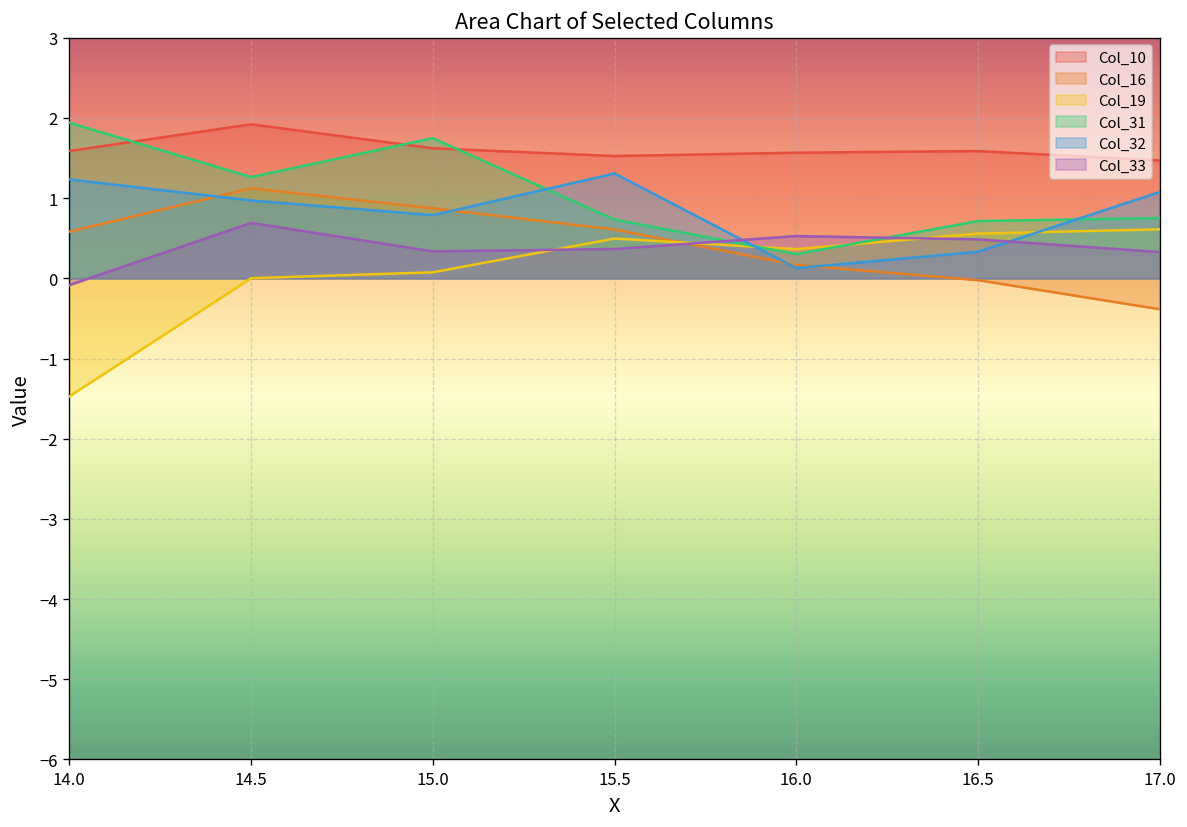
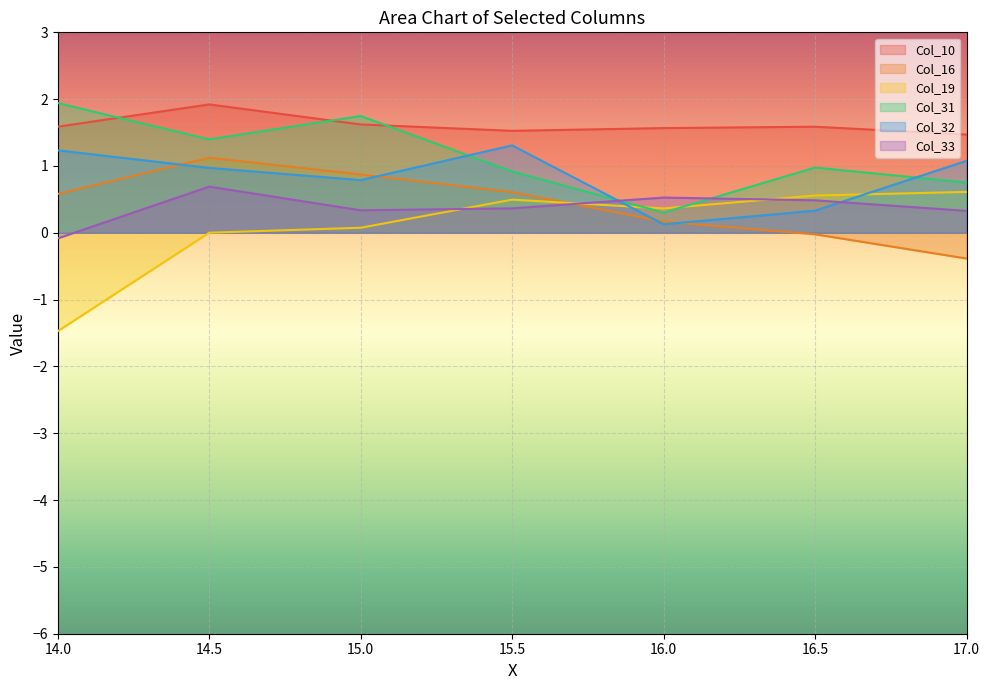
Col_31, 14.5: 1.3 -> 1.4
Col_31, 15.5: 0.7 -> 0.9
Col_31, 16.5: 0.7 -> 1.0
